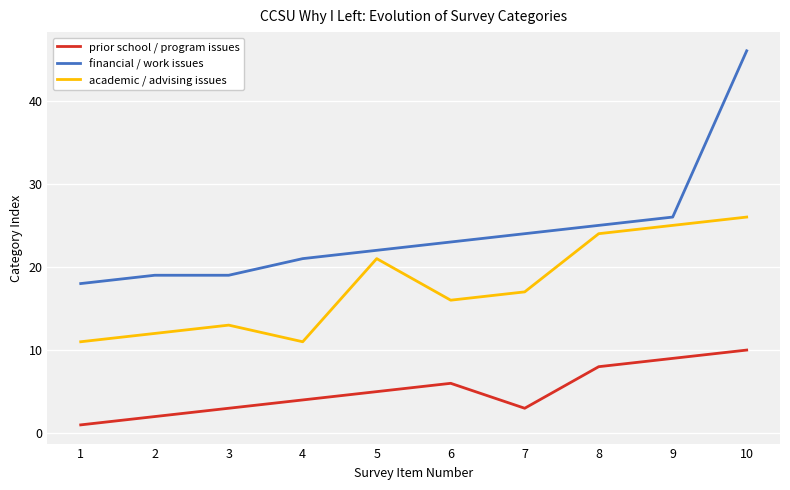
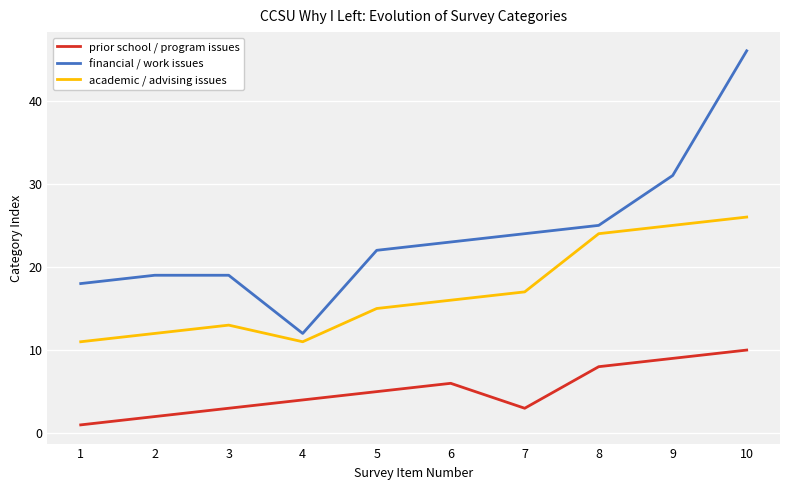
financial / work issues, 4: 21 -> 12
academic / advising issues, 5: 21 -> 15
financial / work issues, 9: 26 -> 31
